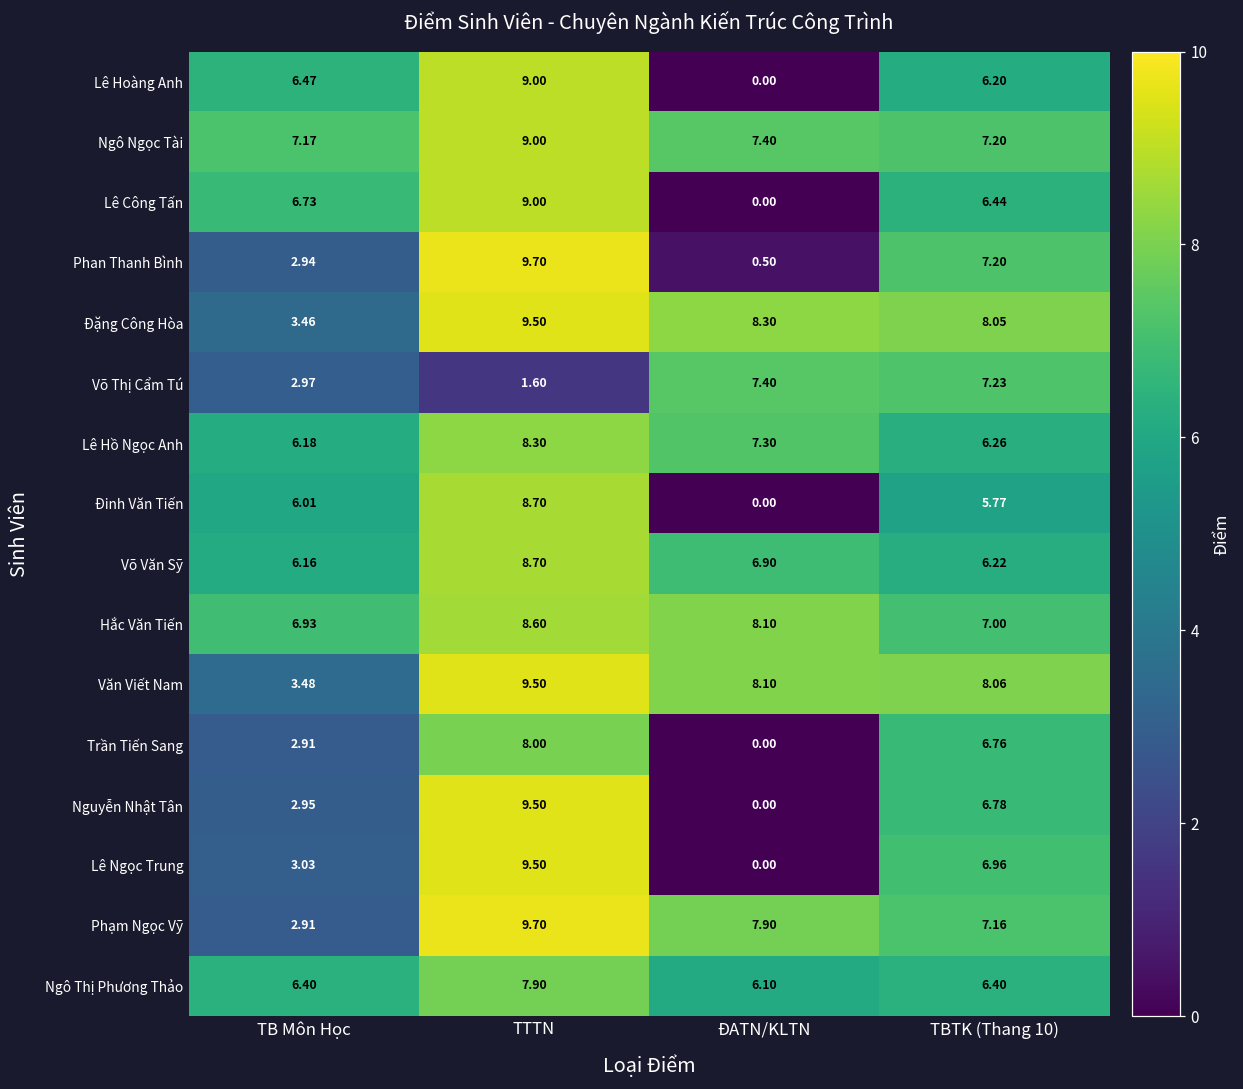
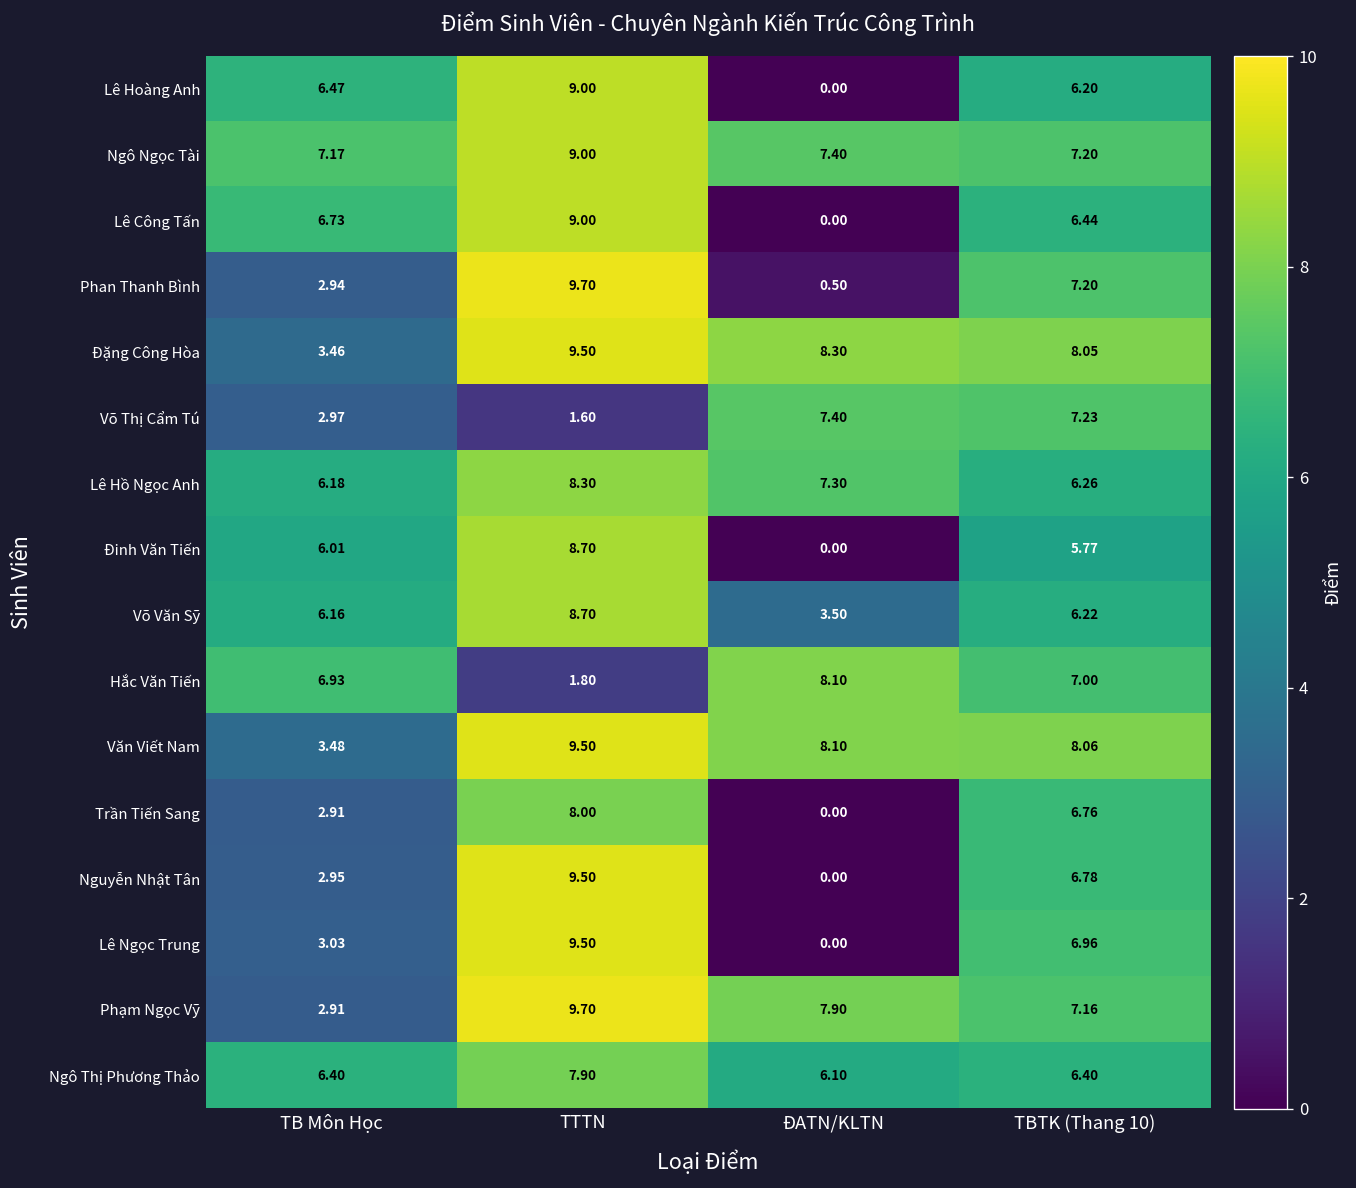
Võ Văn Sỹ, ĐATN/KLTN: 6.90 -> 3.50
Hắc Văn Tiến, TTTN: 8.60 -> 1.80
